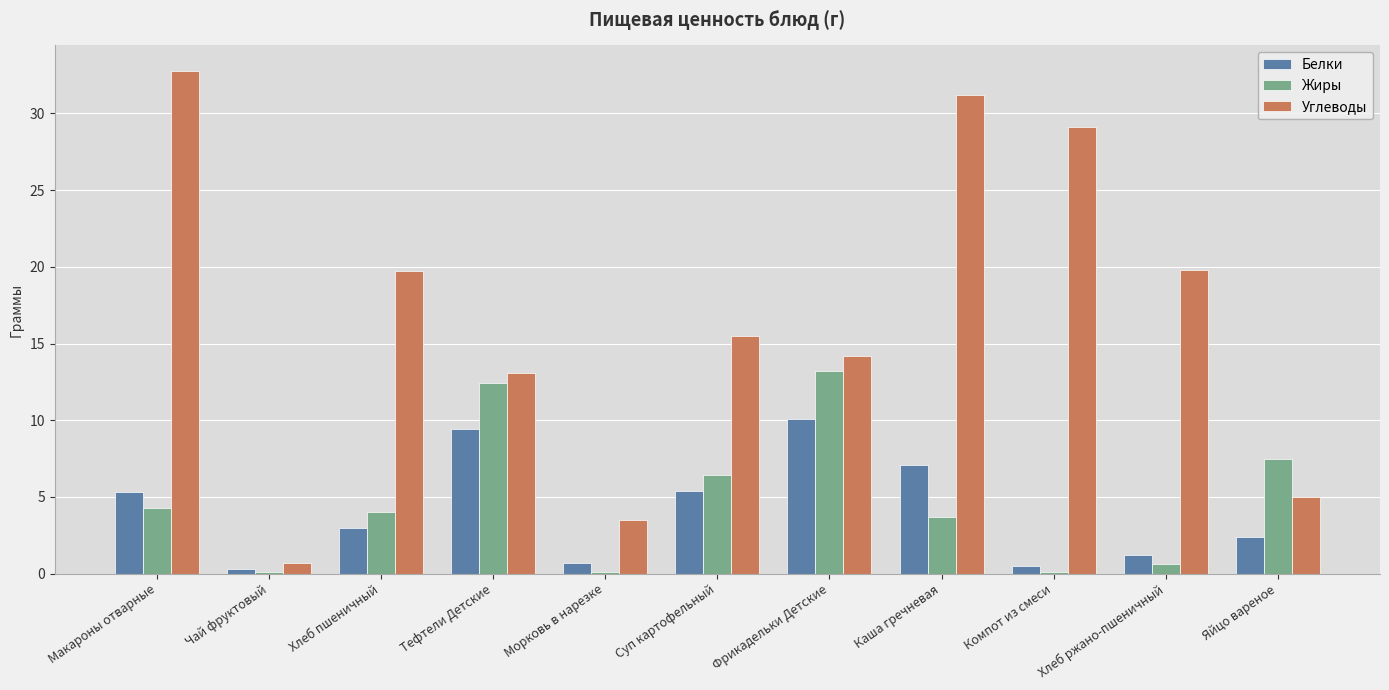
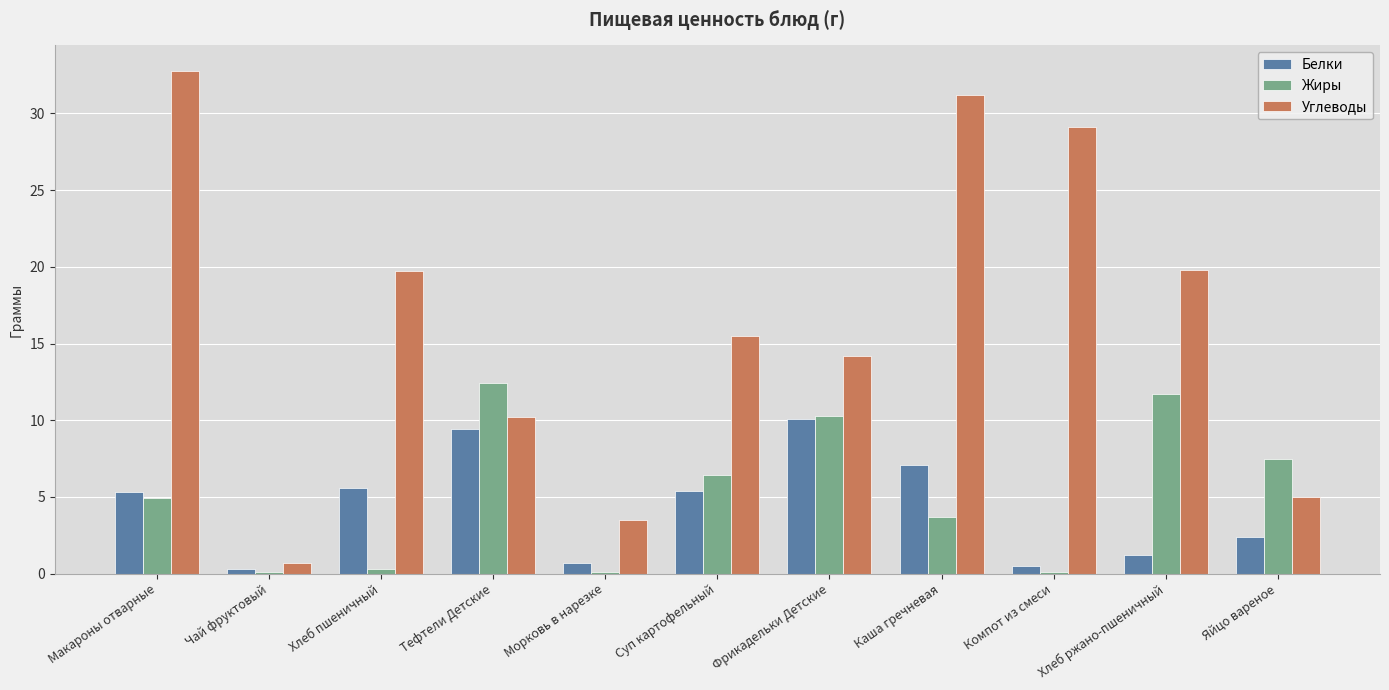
Жиры, Макароны отварные: 4.3 -> 4.9
Белки, Хлеб пшеничный: 3.0 -> 5.6
Жиры, Хлеб пшеничный: 4.0 -> 0.3
Углеводы, Тефтели Детские: 13.1 -> 10.2
Жиры, Фрикадельки Детские: 13.2 -> 10.3
Жиры, Хлеб ржано-пшеничный: 0.6 -> 11.7
